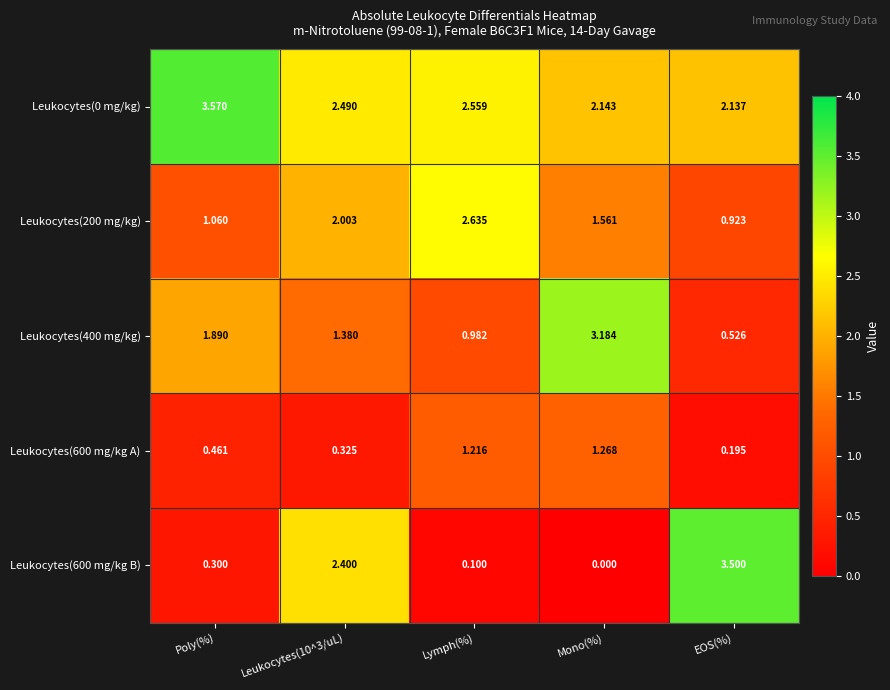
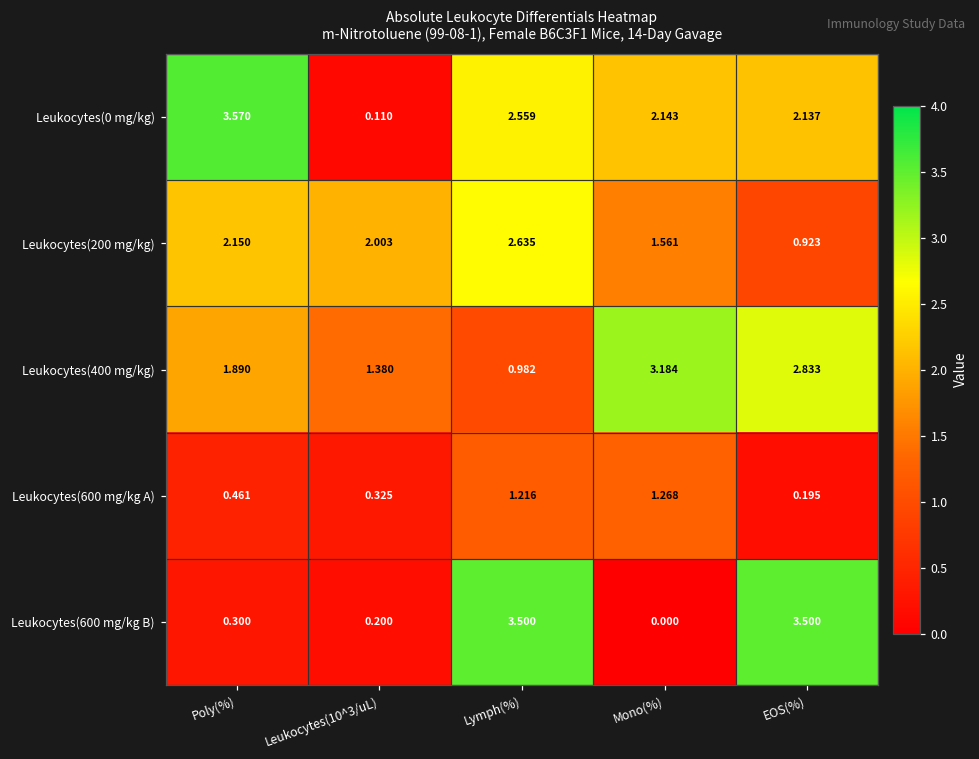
Leukocytes(0 mg/kg), Leukocytes(10^3/uL): 2.490 -> 0.110
Leukocytes(200 mg/kg), Poly(%): 1.060 -> 2.150
Leukocytes(400 mg/kg), EOS(%): 0.526 -> 2.833
Leukocytes(600 mg/kg B), Leukocytes(10^3/uL): 2.400 -> 0.200
Leukocytes(600 mg/kg B), Lymph(%): 0.100 -> 3.500
